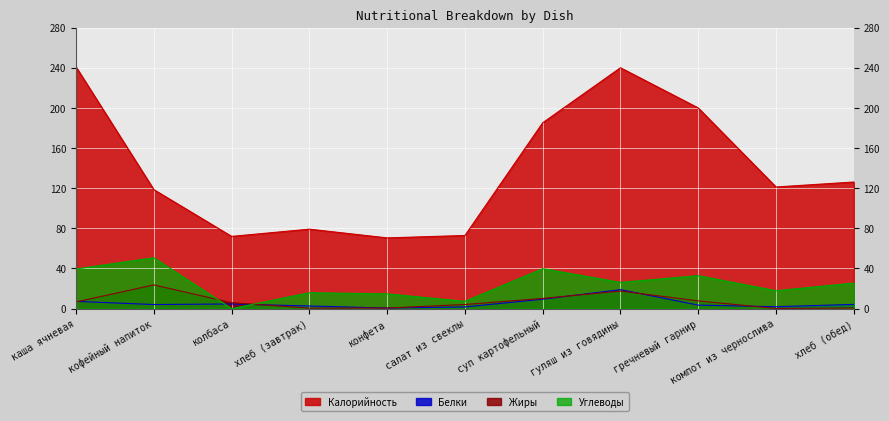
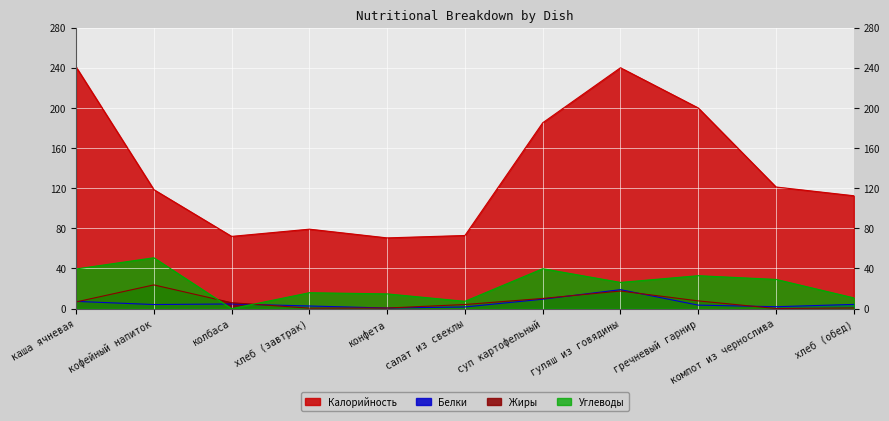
Углеводы, компот из чернослива: 18 -> 29
Калорийность, хлеб (обед): 126 -> 113
Углеводы, хлеб (обед): 25 -> 11
